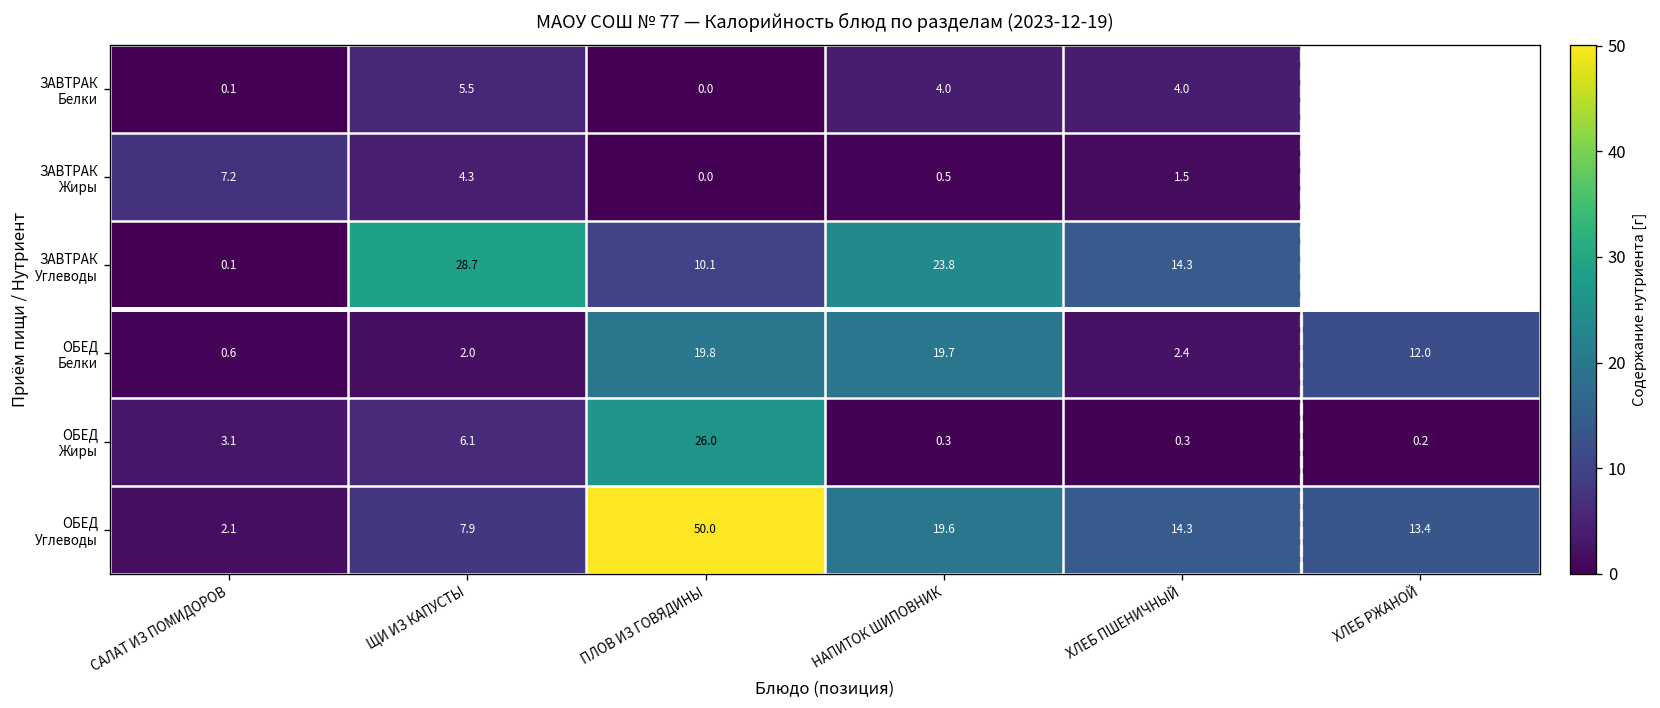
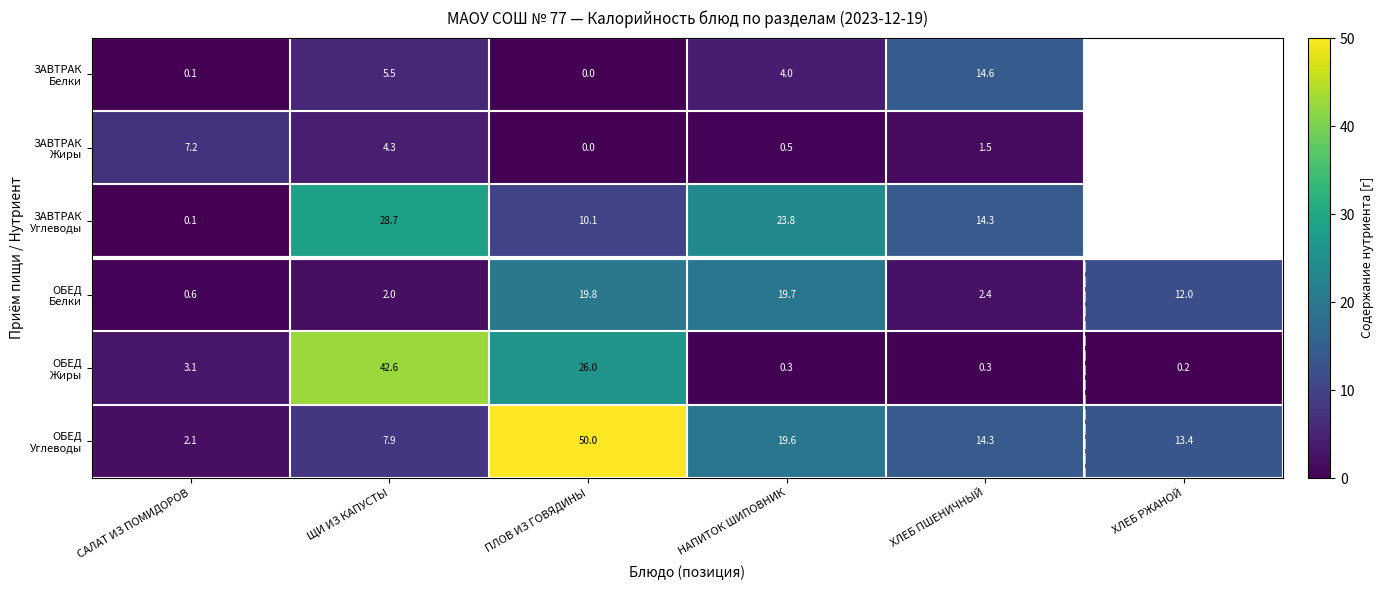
ЗАВТРАК Белки, ХЛЕБ ПШЕНИЧНЫЙ: 4.0 -> 14.6
ОБЕД Жиры, ЩИ ИЗ КАПУСТЫ: 6.1 -> 42.6
